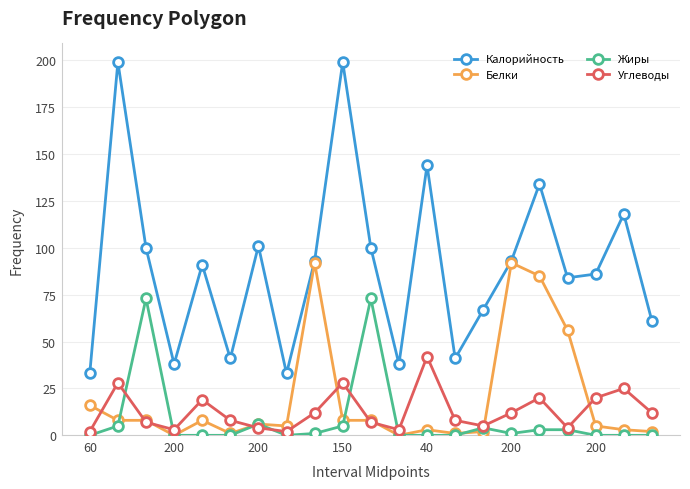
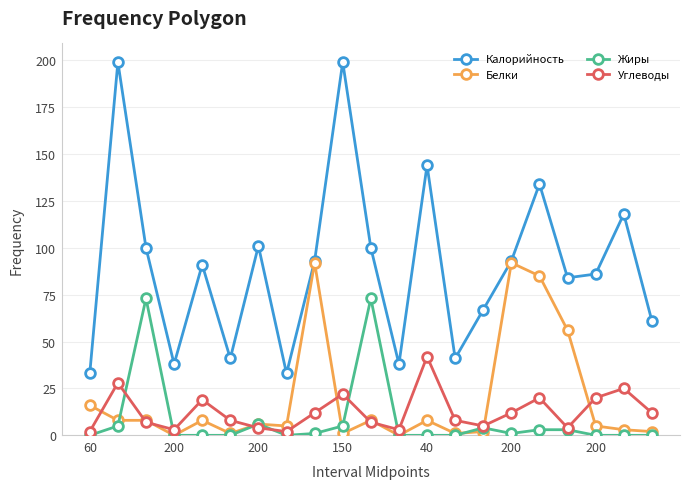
Белки, 150: 8 -> 1
Углеводы, 150: 28 -> 22
Белки, 40: 3 -> 8
